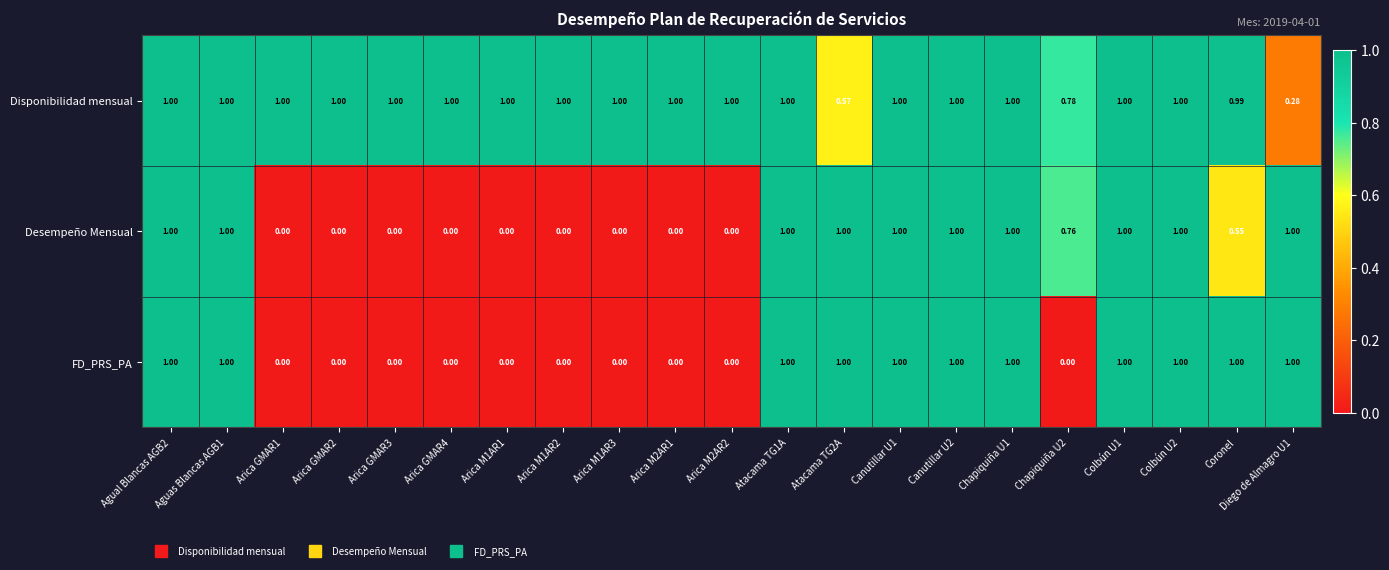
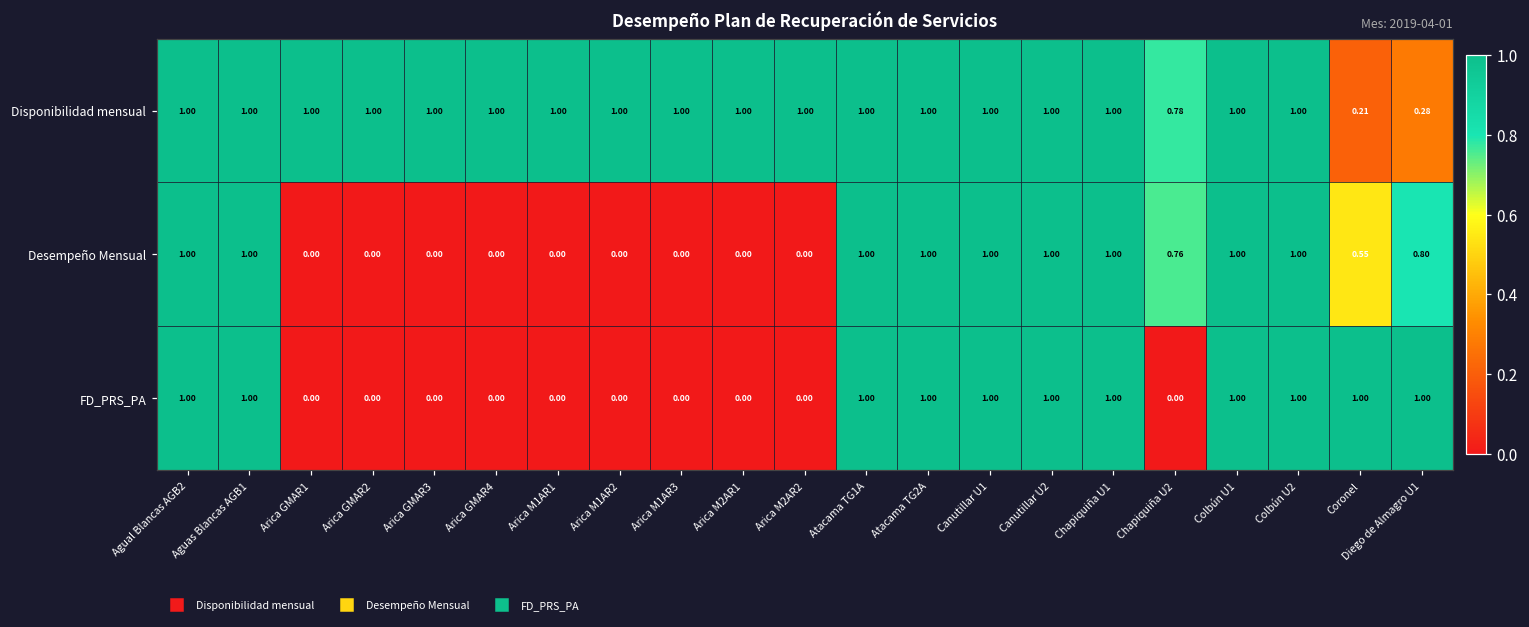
Disponibilidad mensual, Atacama TG2A: 0.57 -> 1.00
Disponibilidad mensual, Coronel: 0.99 -> 0.21
Desempeño Mensual, Diego de Almagro U1: 1.00 -> 0.80
